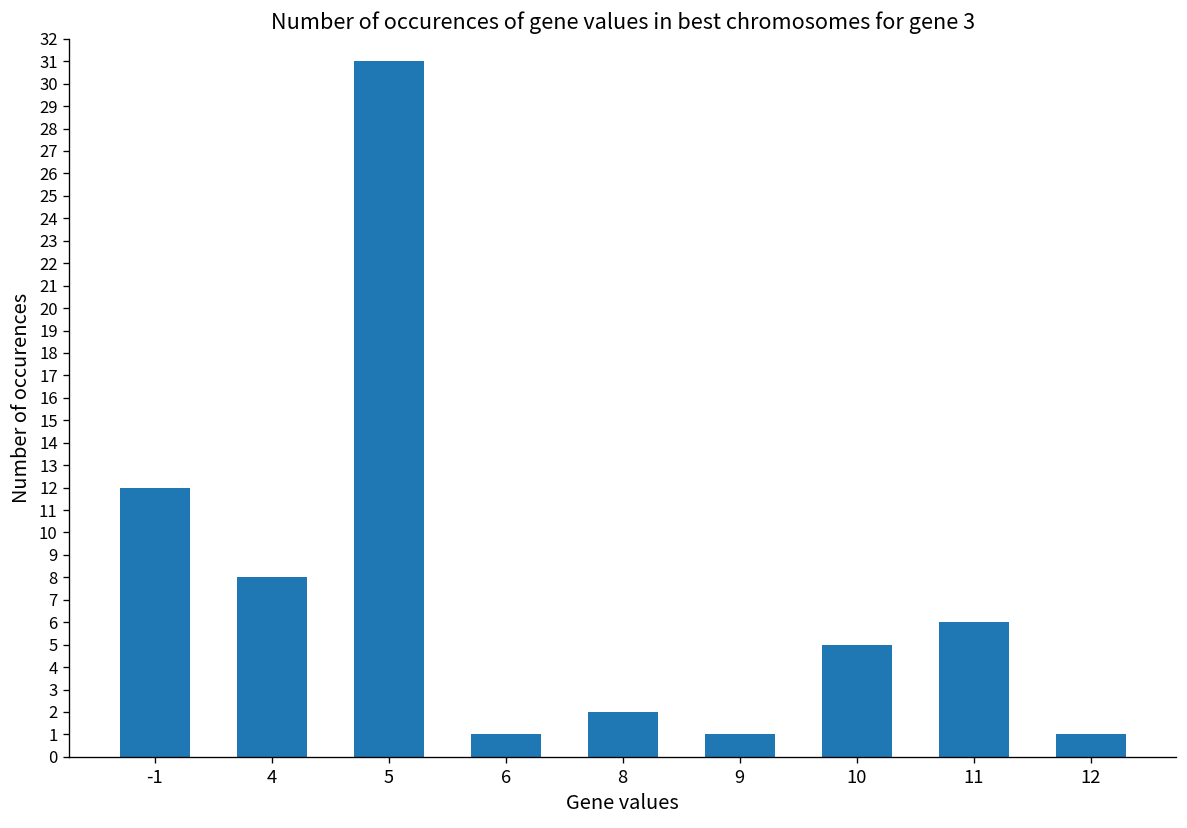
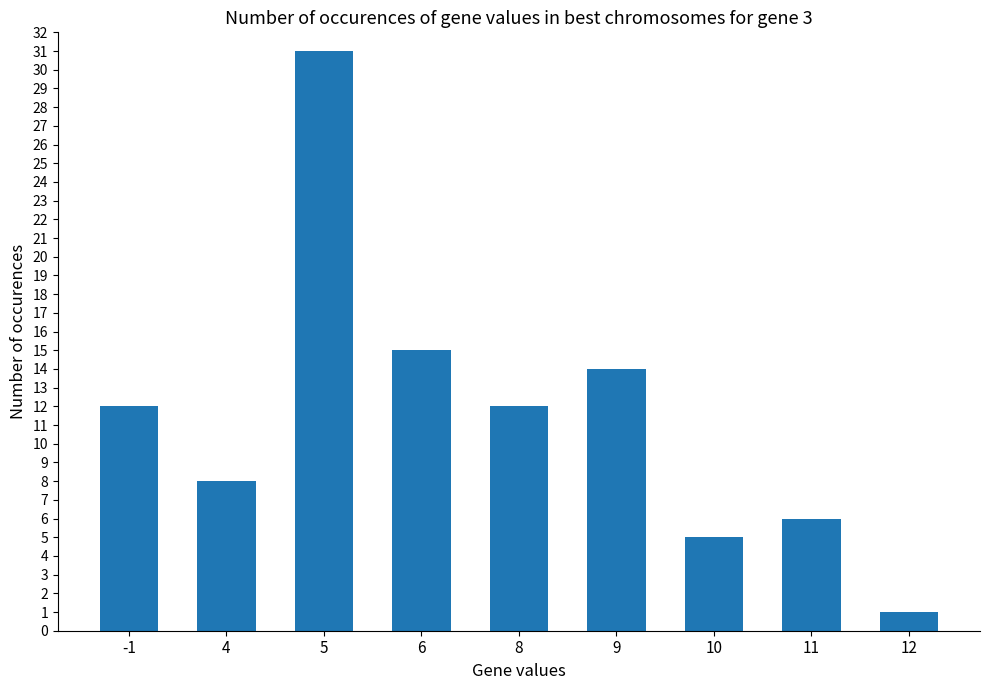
6: 1 -> 15
8: 2 -> 12
9: 1 -> 14
